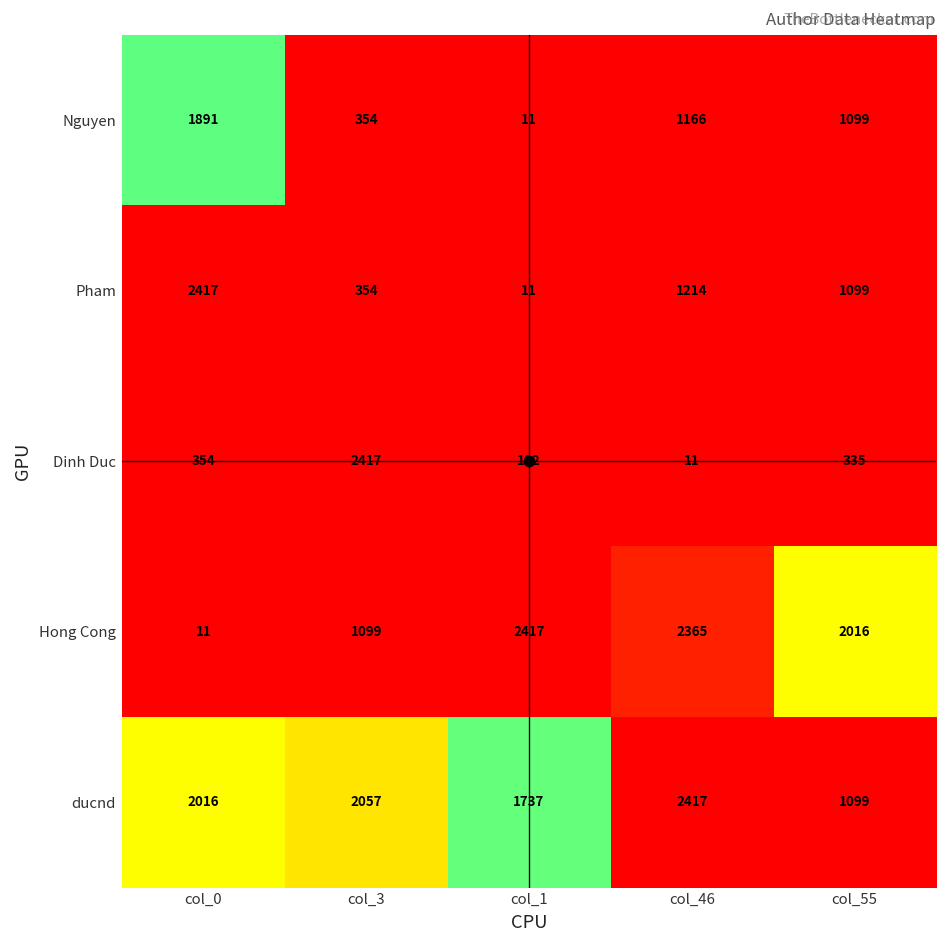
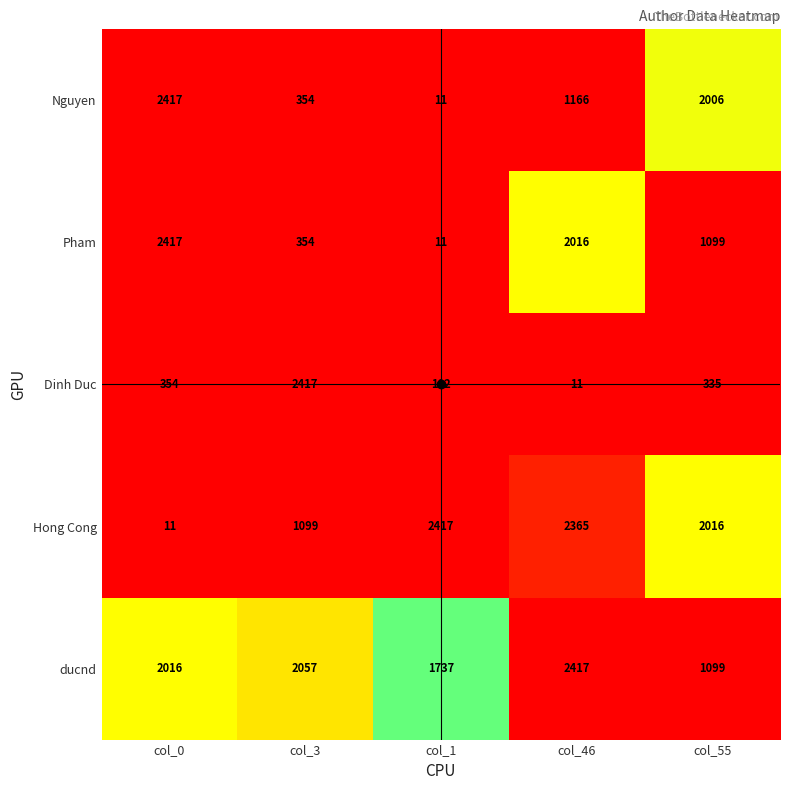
Nguyen, col_0: 1891 -> 2417
Nguyen, col_55: 1099 -> 2006
Pham, col_46: 1214 -> 2016
